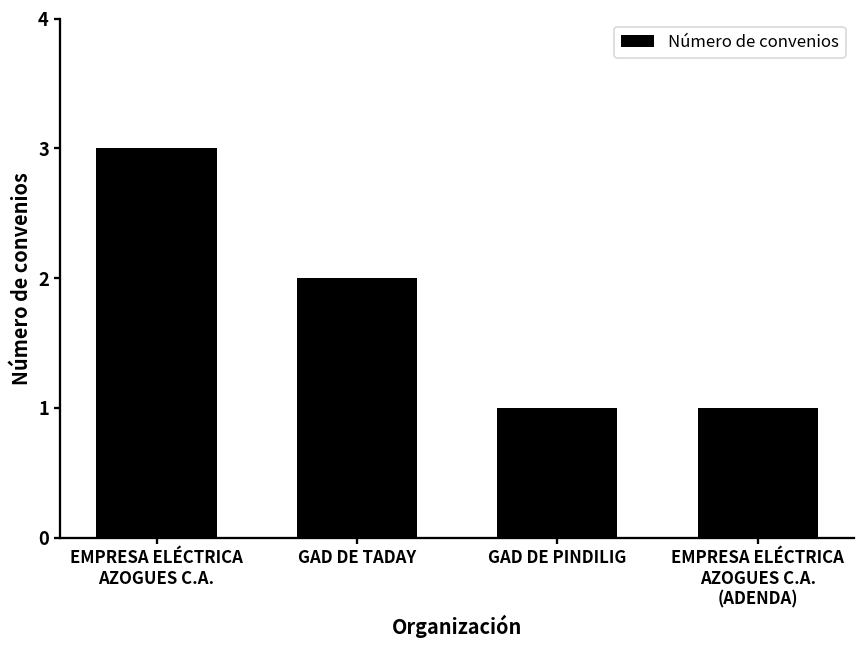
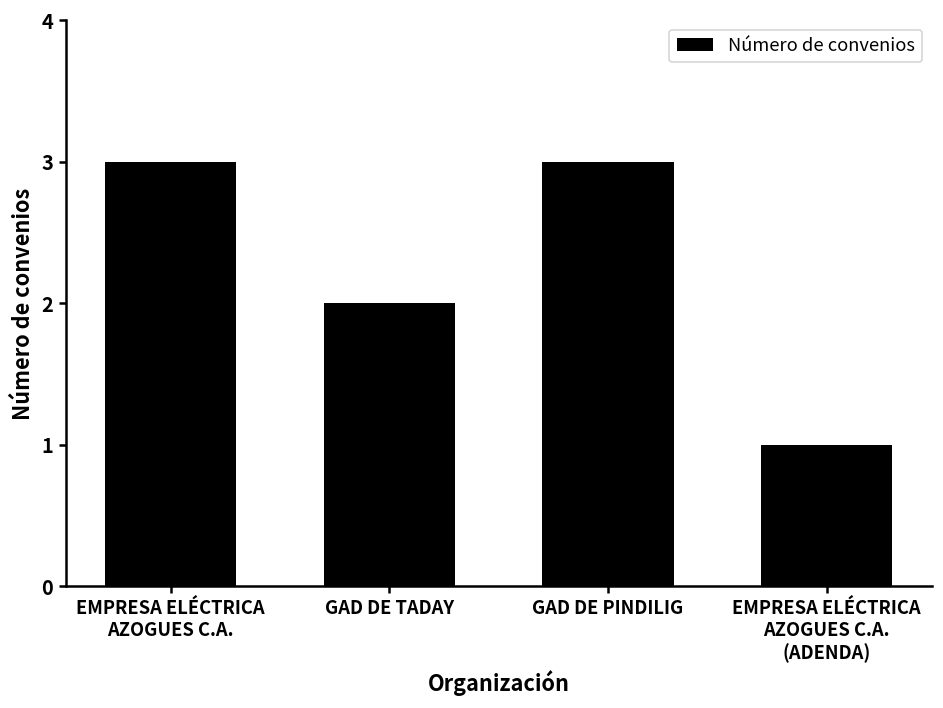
GAD DE PINDILIG: 1 -> 3
